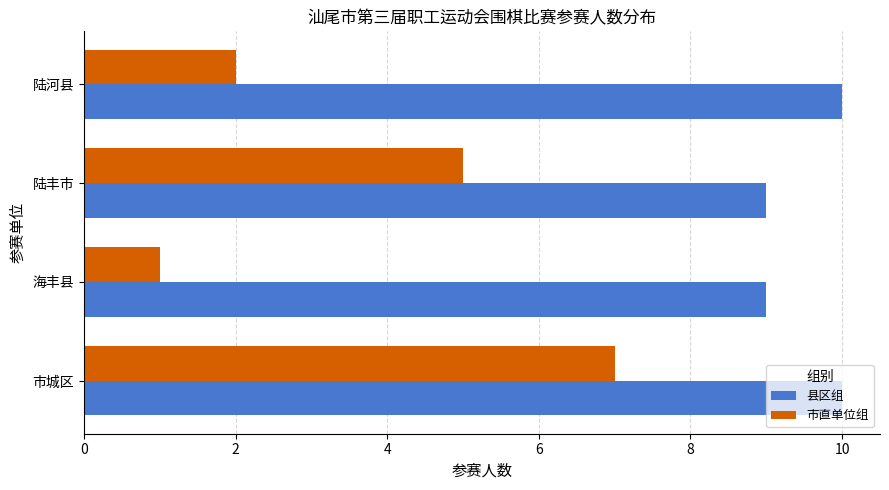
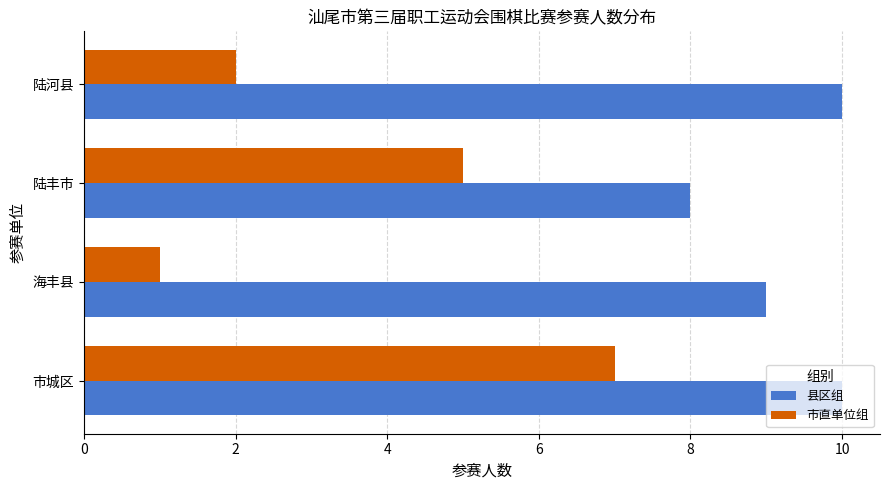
县区组, 陆丰市: 9 -> 8
